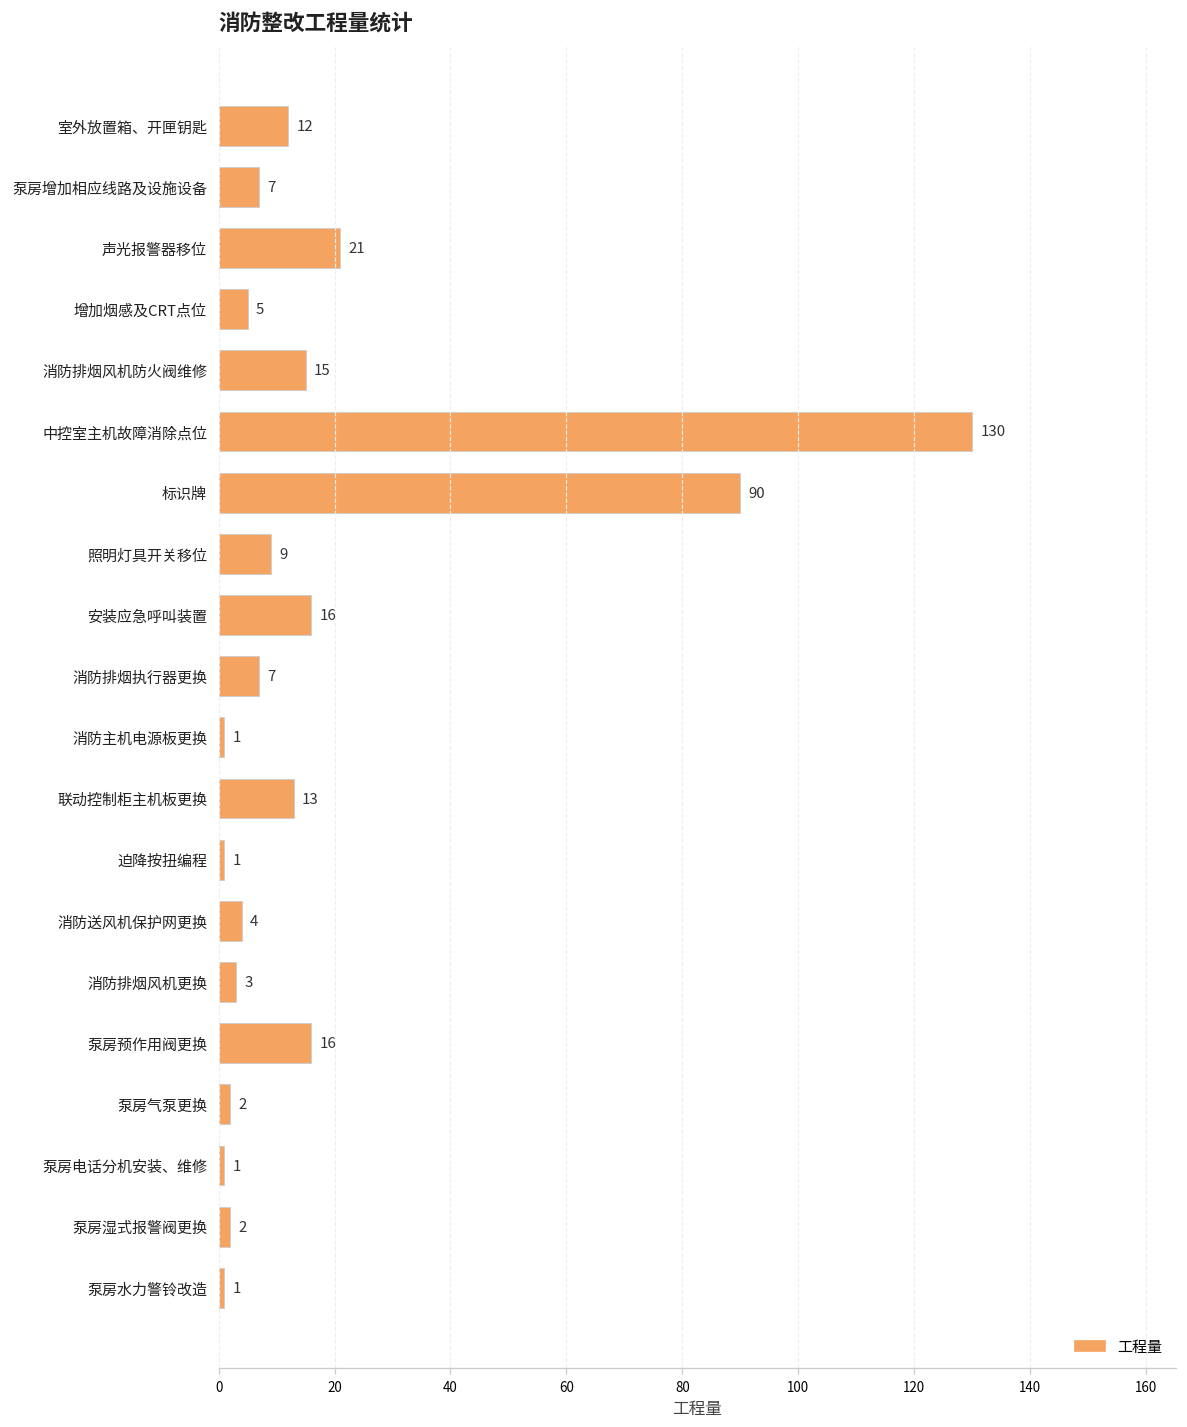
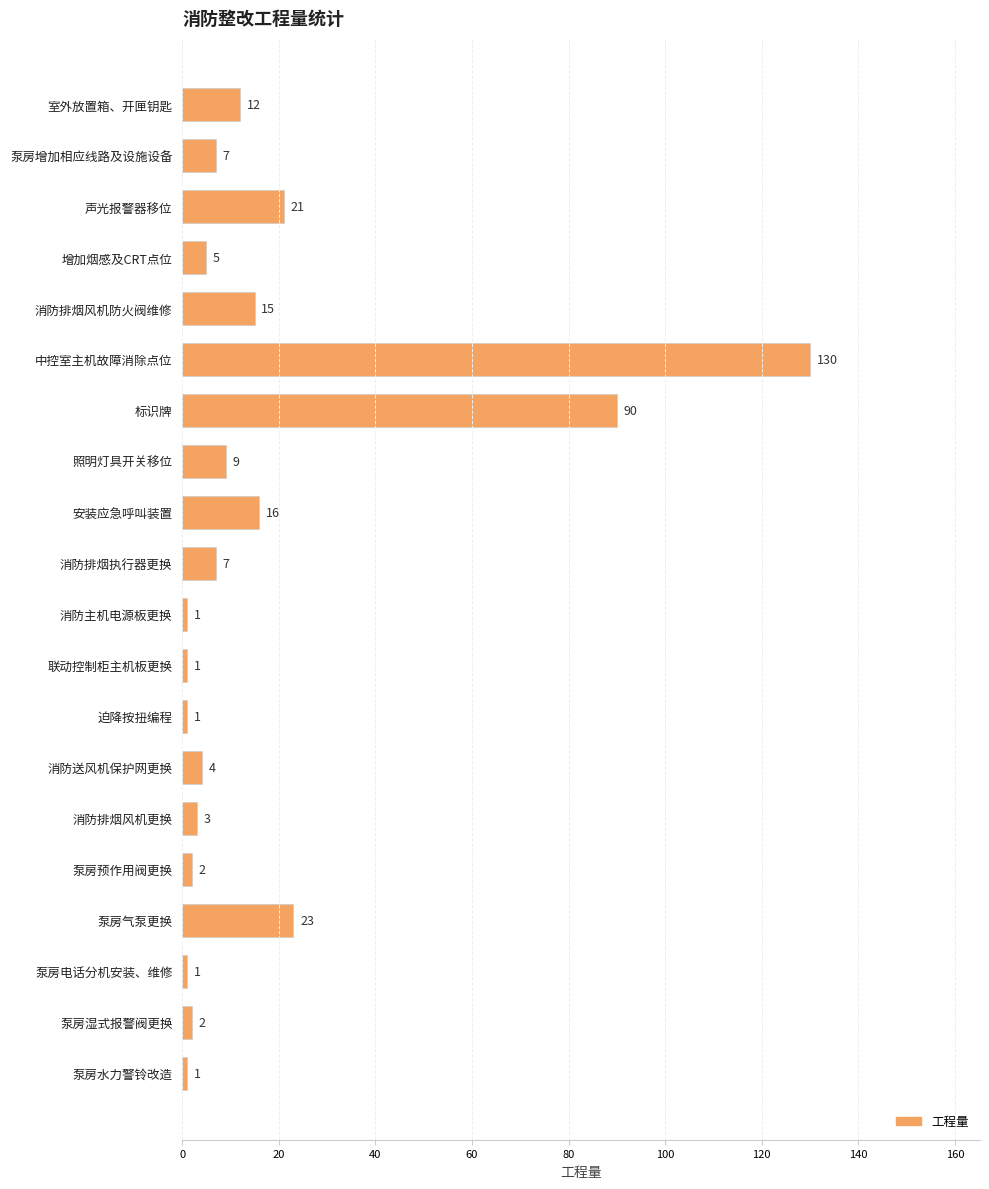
联动控制柜主机板更换: 13 -> 1
泵房预作用阀更换: 16 -> 2
泵房气泵更换: 2 -> 23
